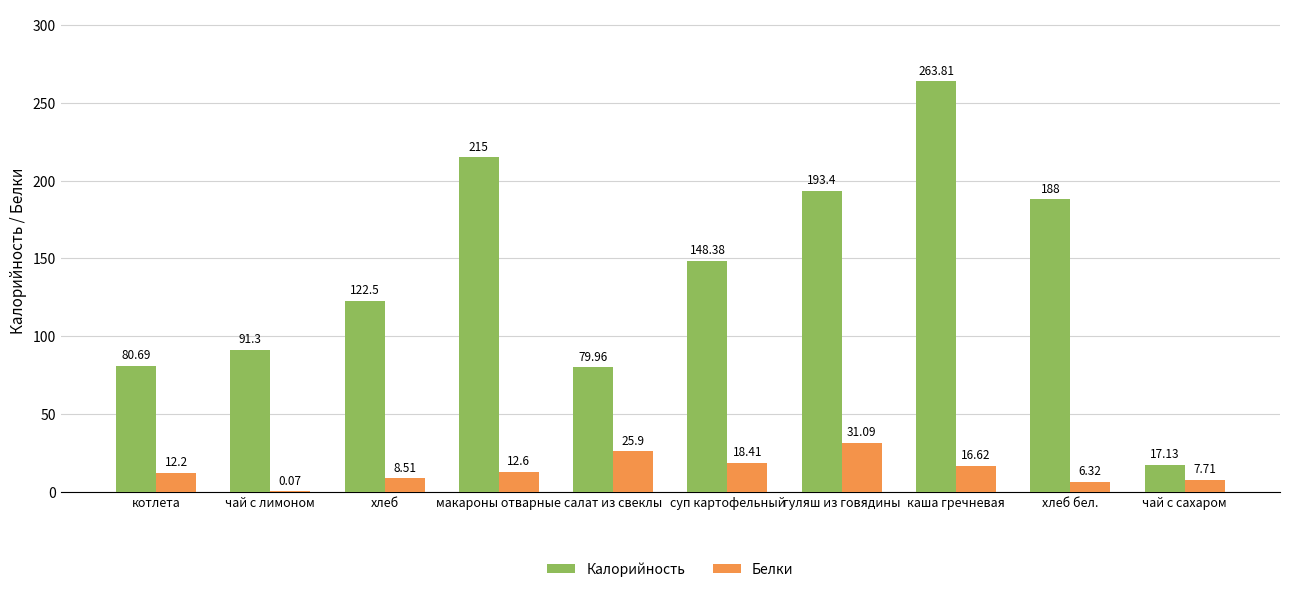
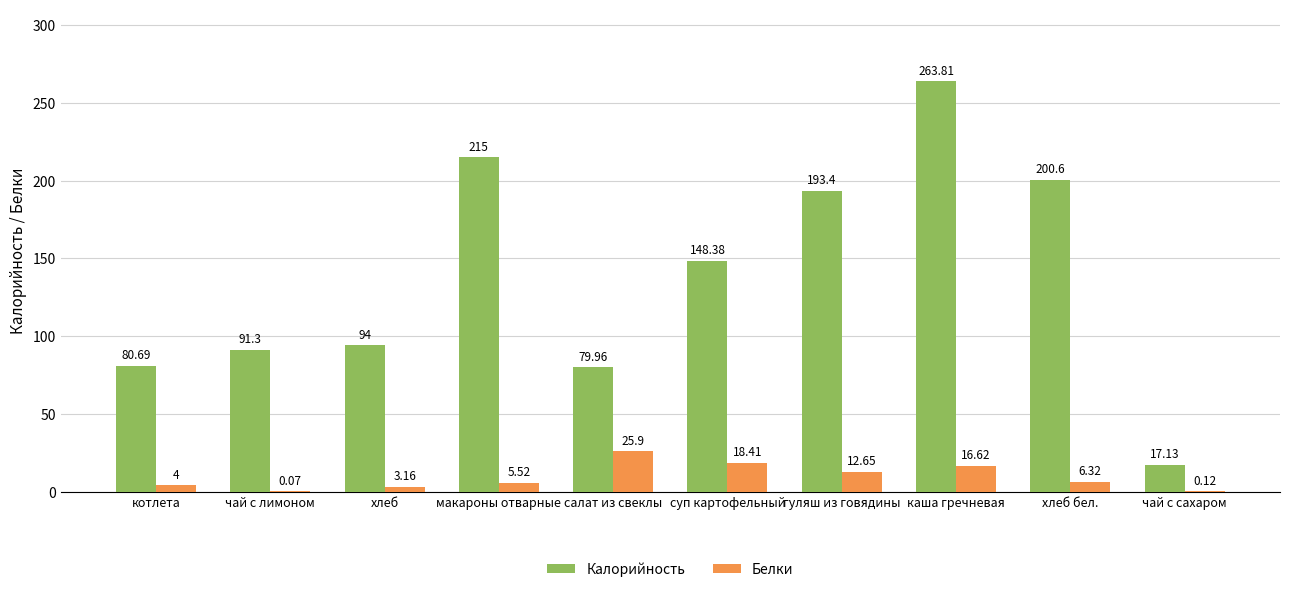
Белки, котлета: 12.2 -> 4
Калорийность, хлеб: 122.5 -> 94
Белки, хлеб: 8.51 -> 3.16
Белки, макароны отварные: 12.6 -> 5.52
Белки, гуляш из говядины: 31.09 -> 12.65
Калорийность, хлеб бел.: 188 -> 200.6
Белки, чай с сахаром: 7.71 -> 0.12
